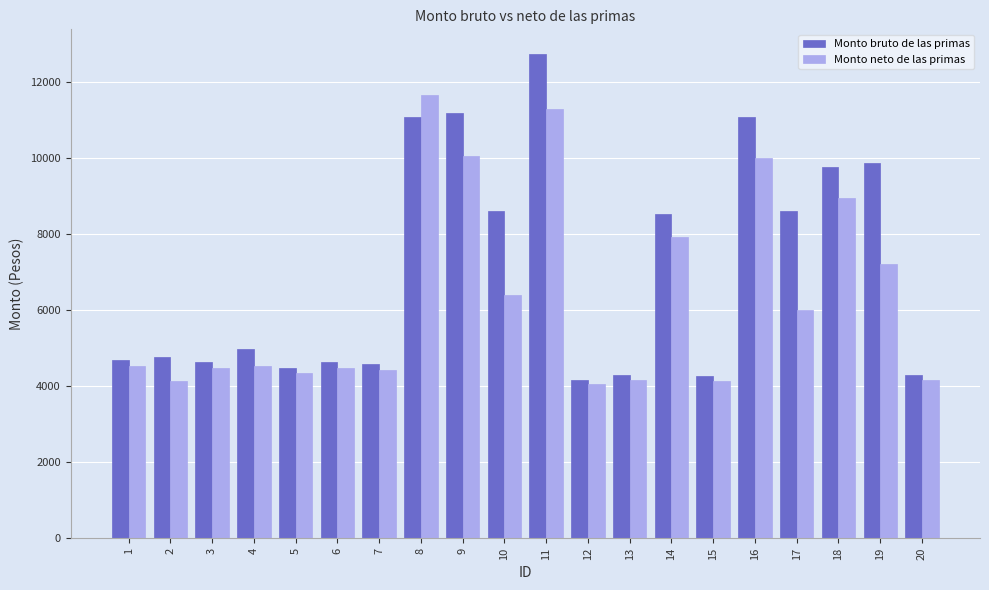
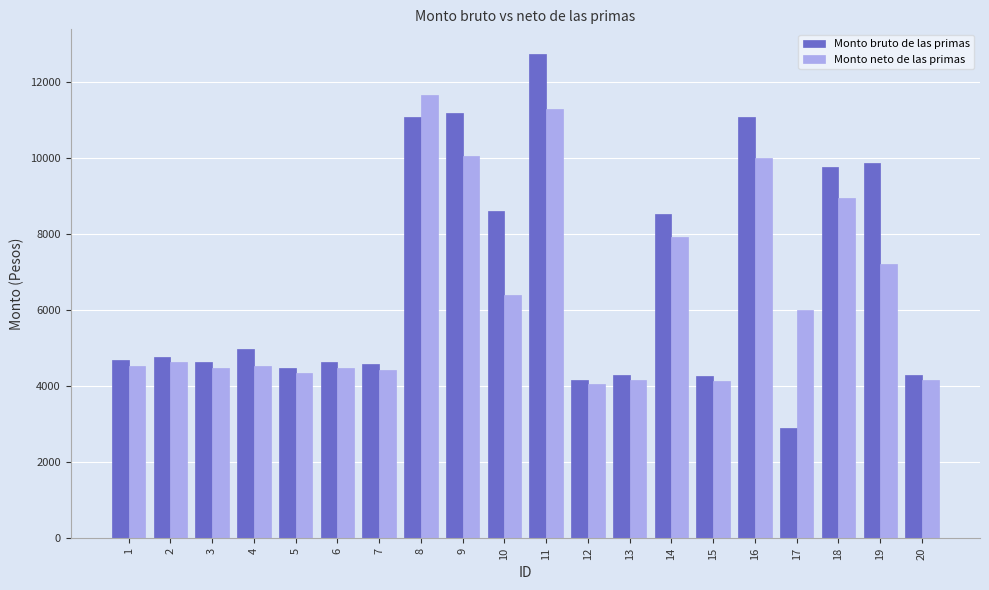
Monto neto de las primas, 2: 4100 -> 4600
Monto bruto de las primas, 17: 8600 -> 2900
